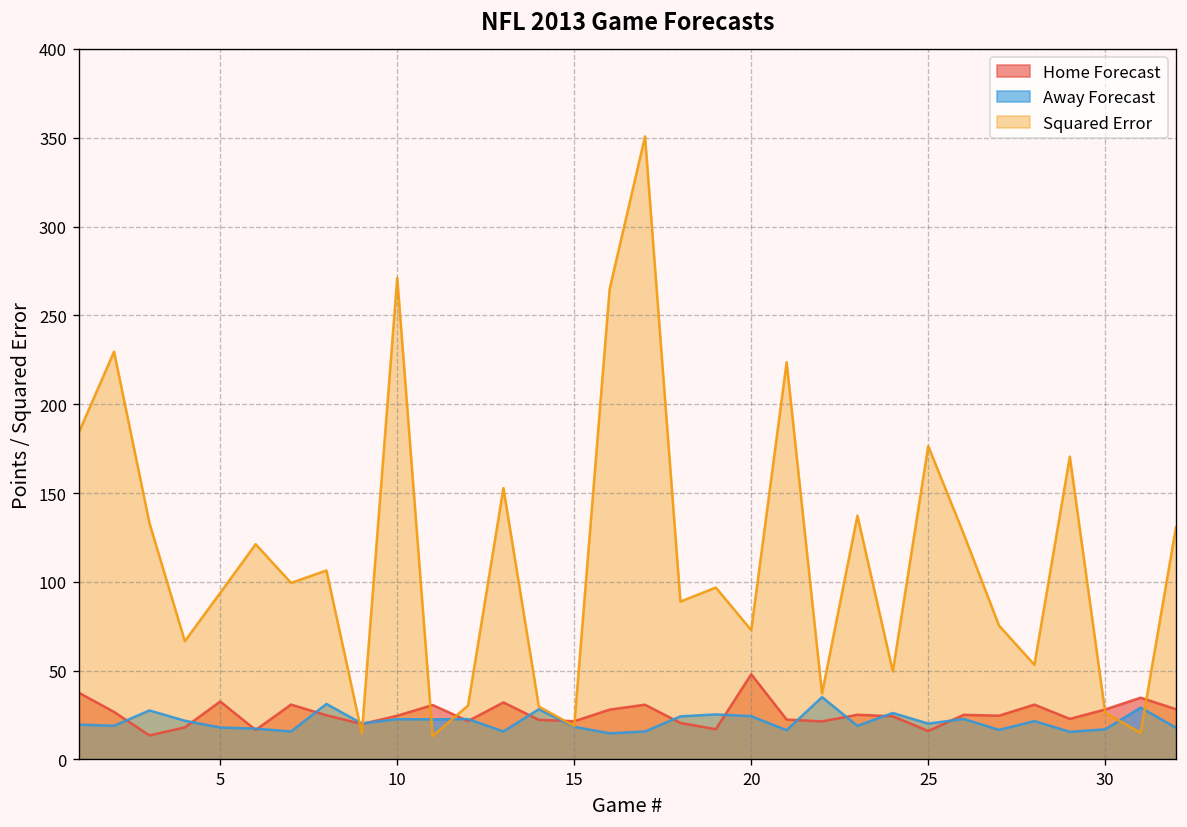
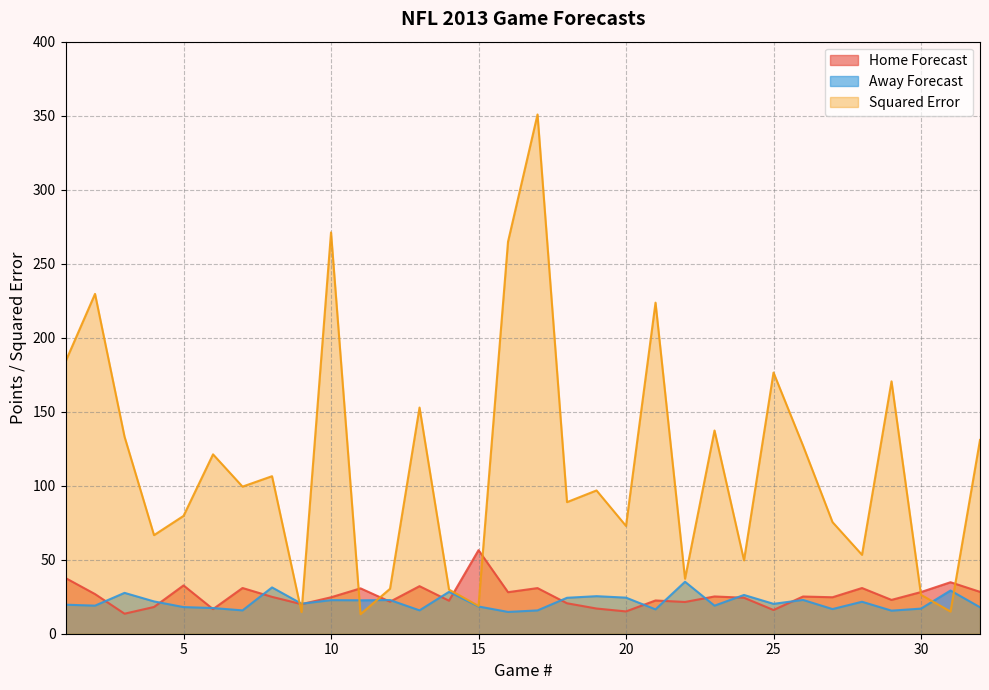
Squared Error, 5: 94 -> 80
Home Forecast, 15: 22 -> 56
Home Forecast, 20: 48 -> 15
